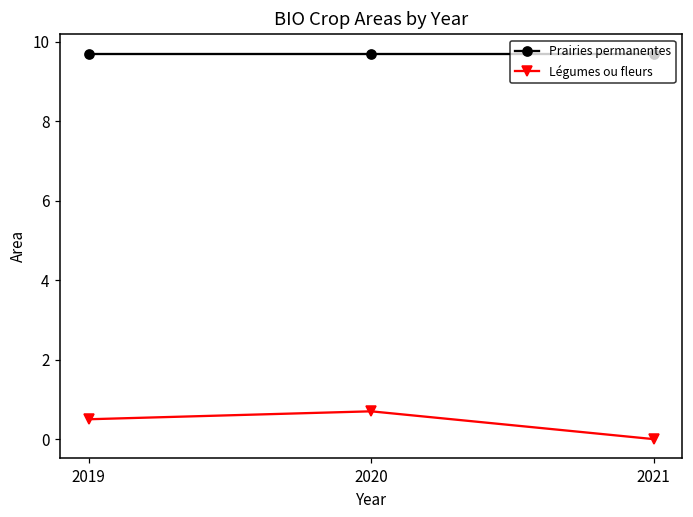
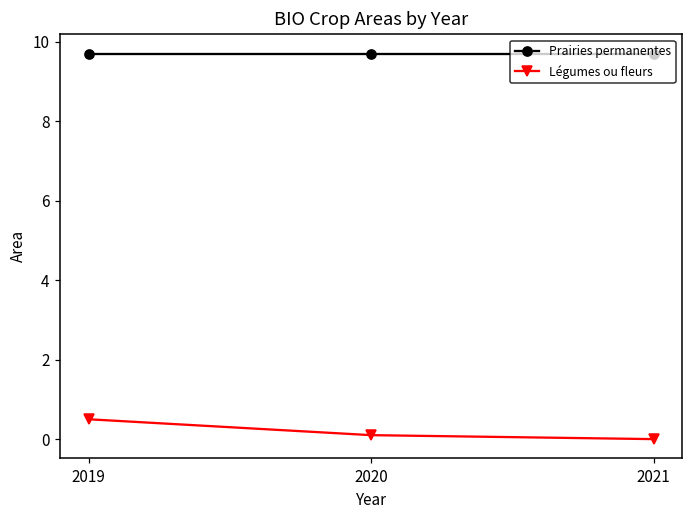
Légumes ou fleurs, 2020: 0.7 -> 0.1
